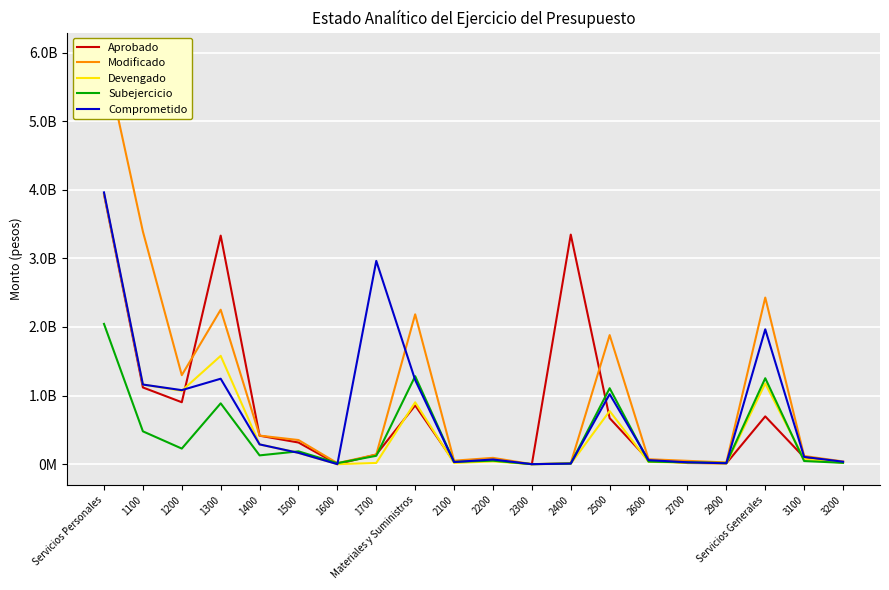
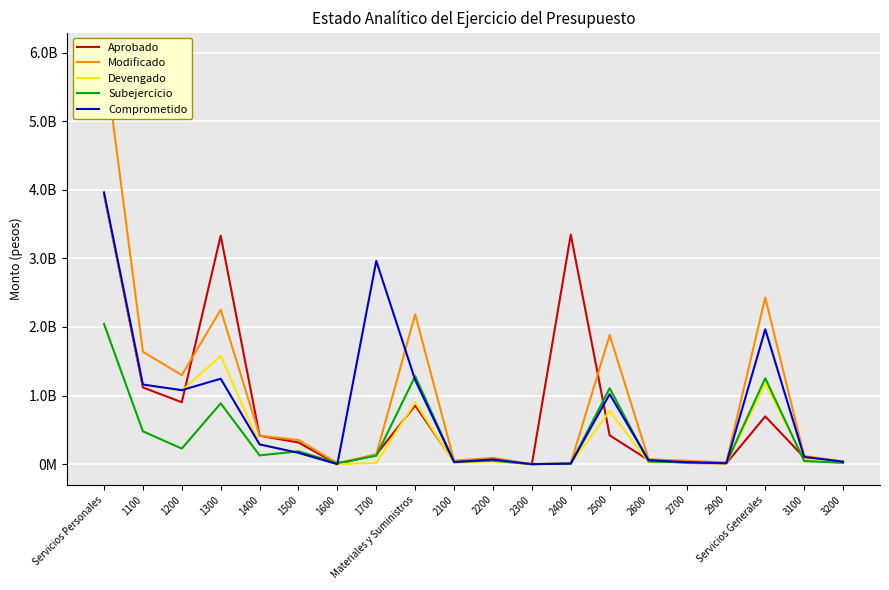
Modificado, 1100: 3400000000 -> 1600000000
Aprobado, 2500: 700000000 -> 400000000
